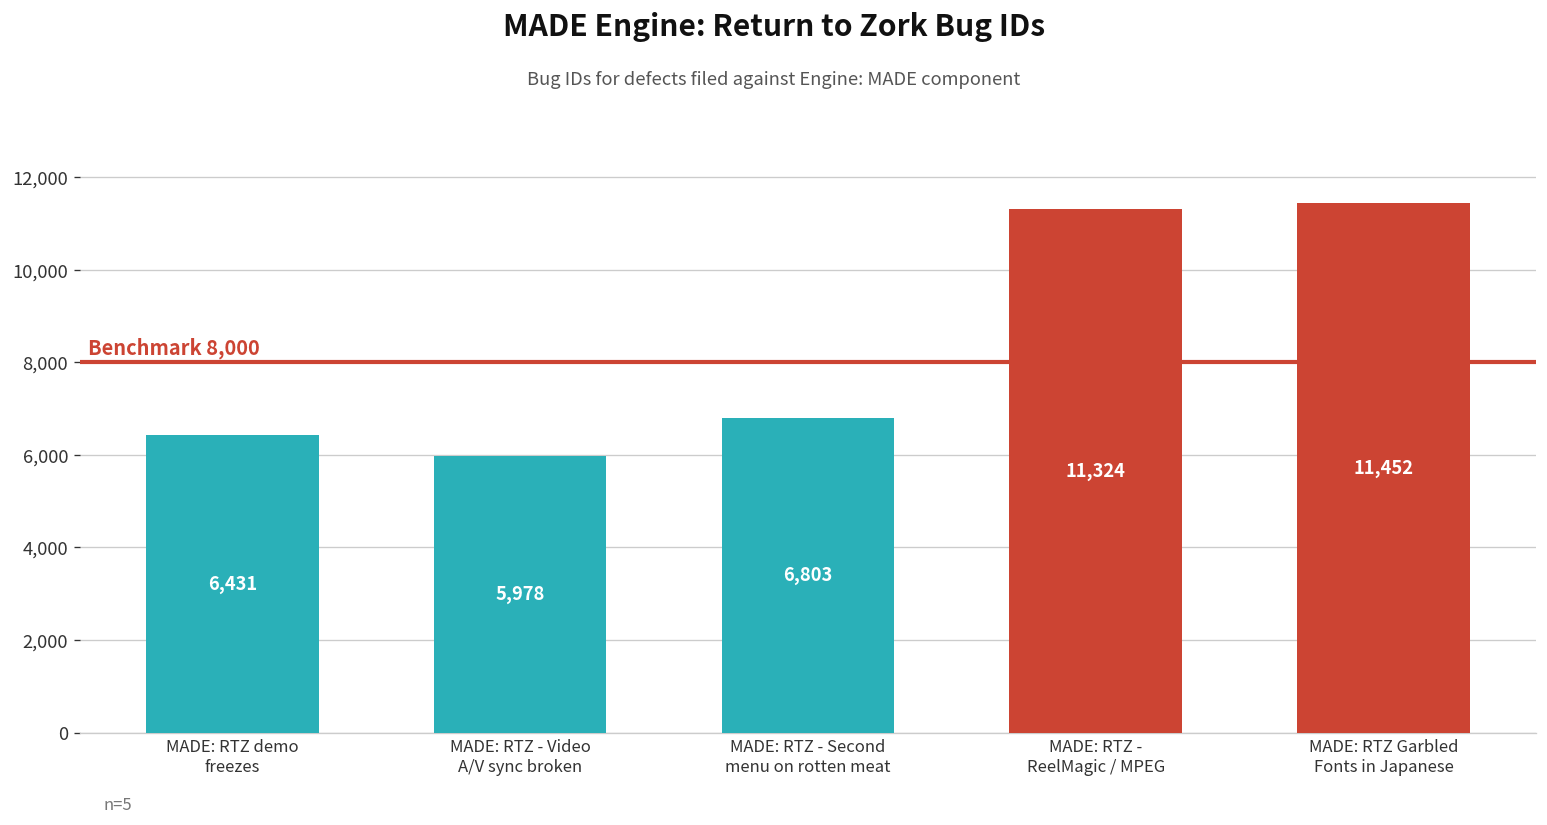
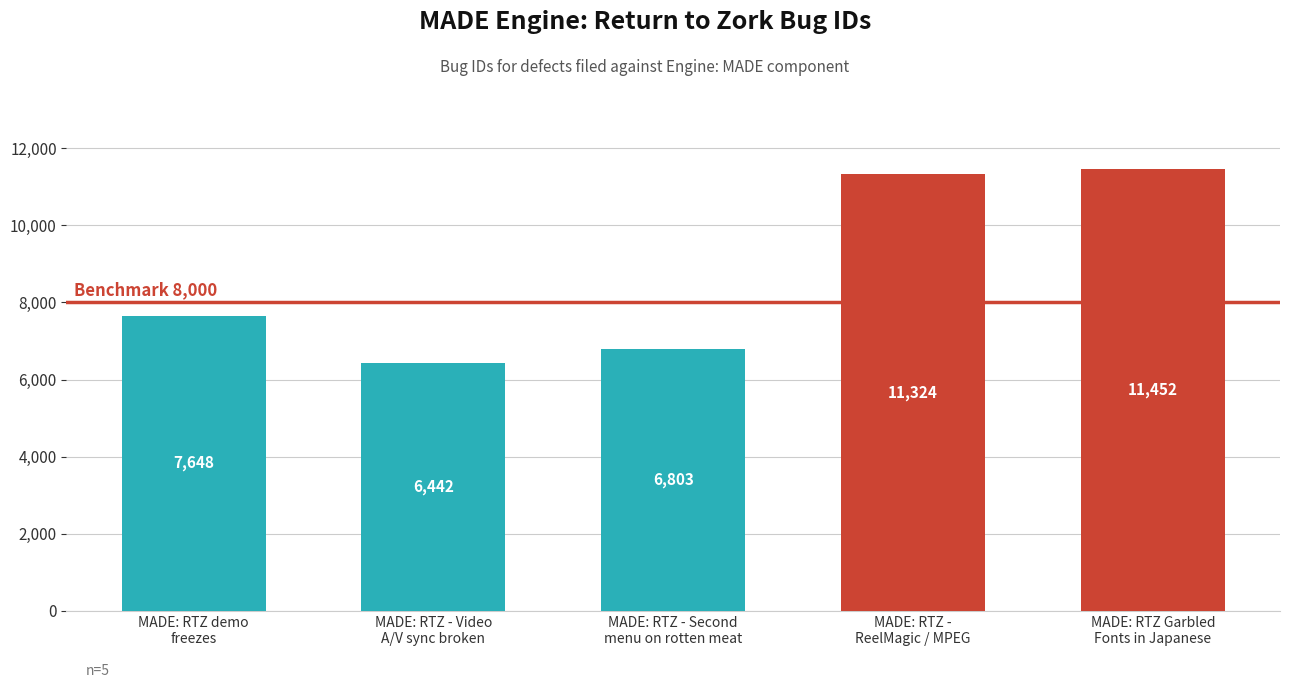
MADE: RTZ demo freezes: 6,431 -> 7,648
MADE: RTZ - Video A/V sync broken: 5,978 -> 6,442
